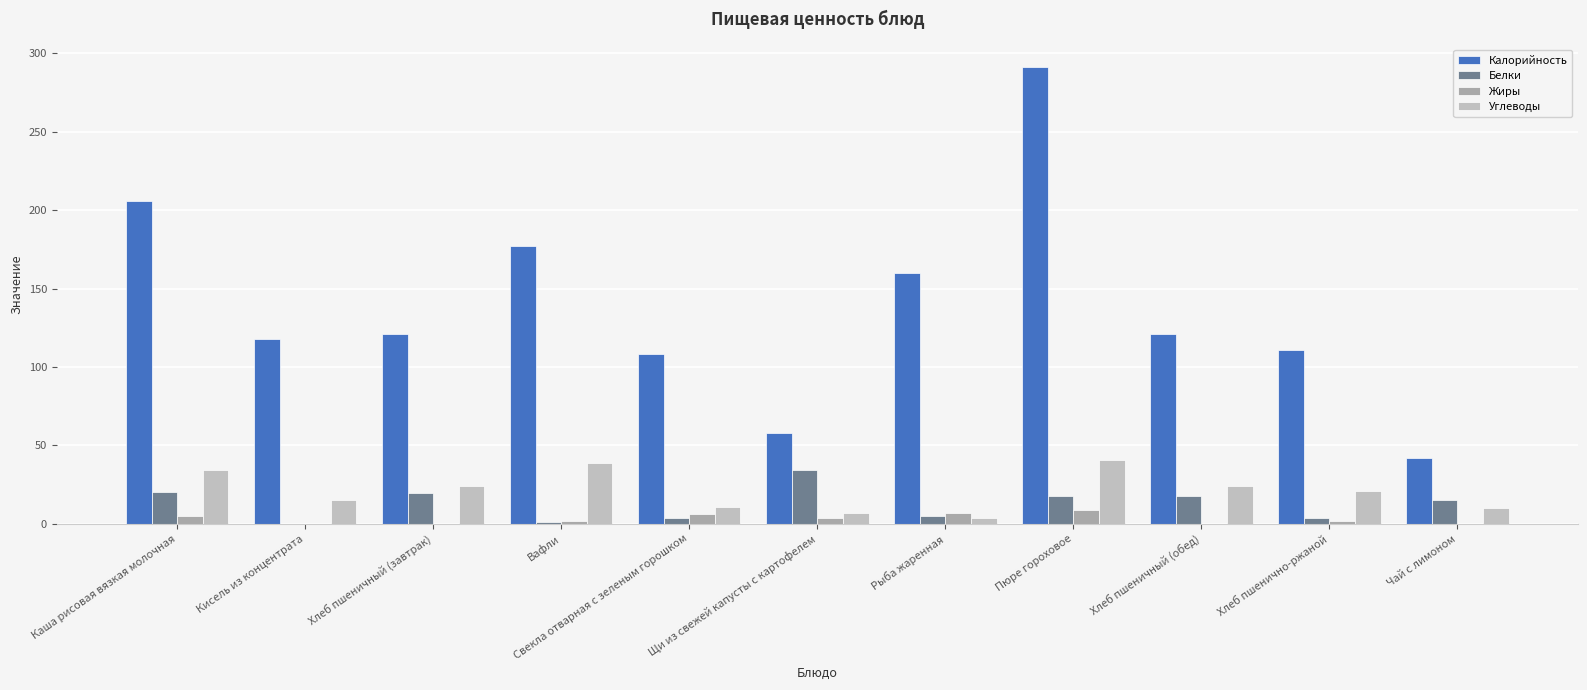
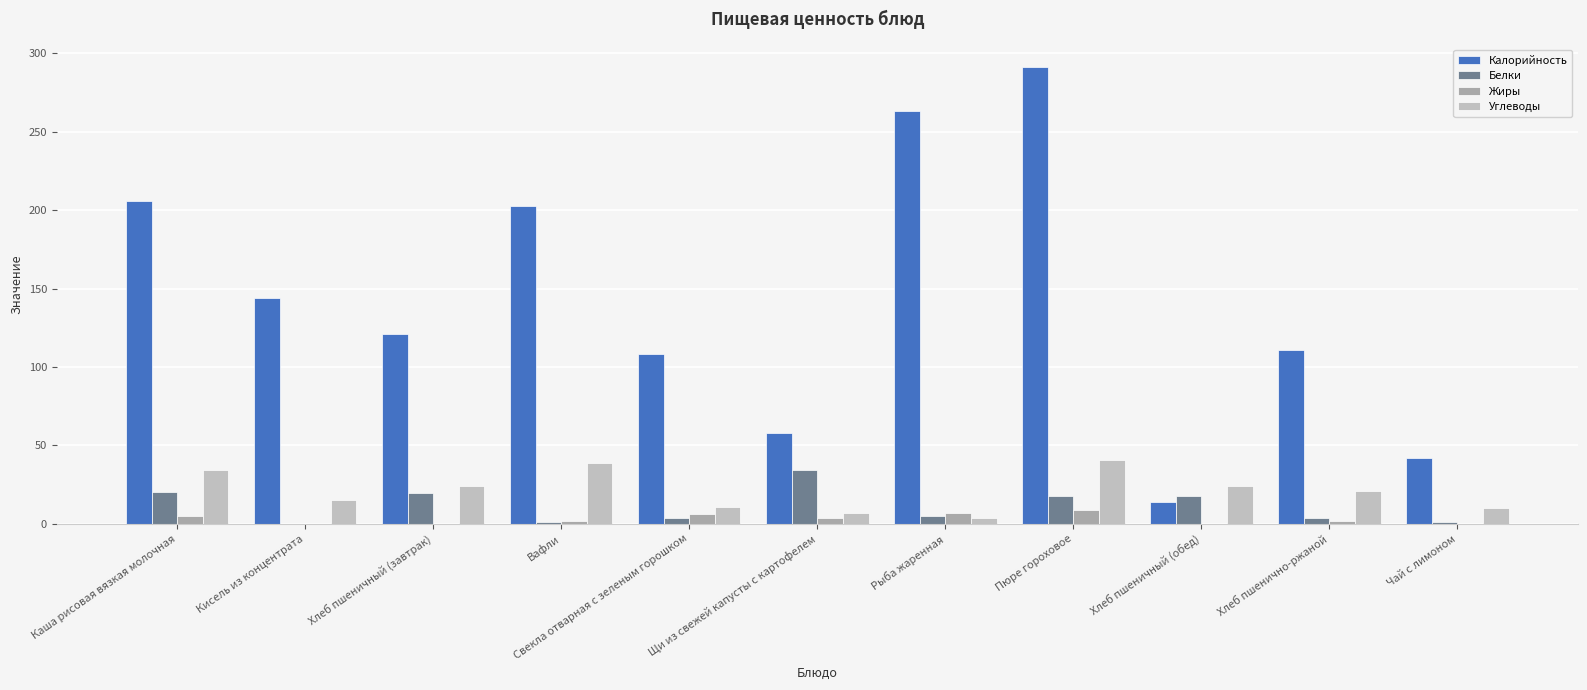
Калорийность, Кисель из концентрата: 118 -> 144
Калорийность, Вафли: 177 -> 203
Калорийность, Рыба жаренная: 160 -> 263
Калорийность, Хлеб пшеничный (обед): 121 -> 14
Белки, Чай с лимоном: 15 -> 1
